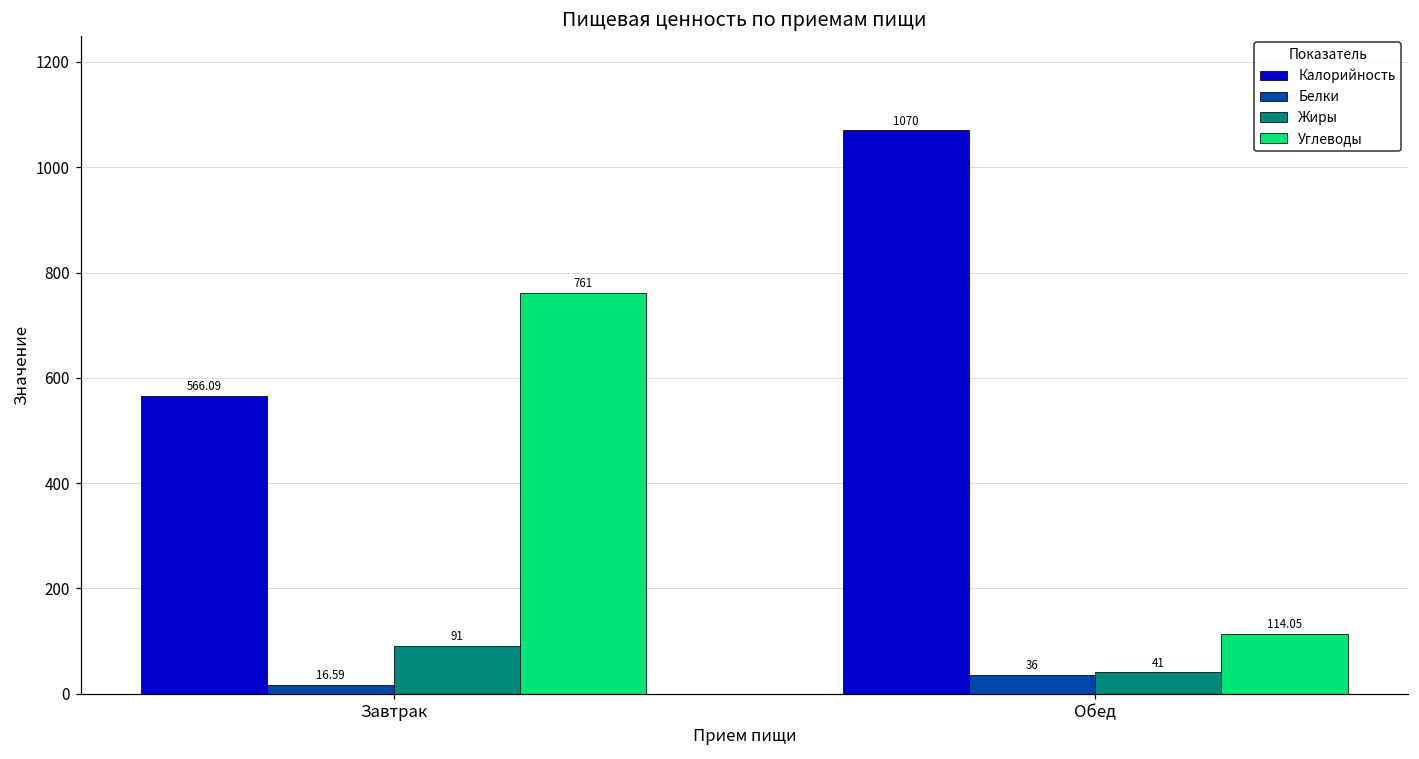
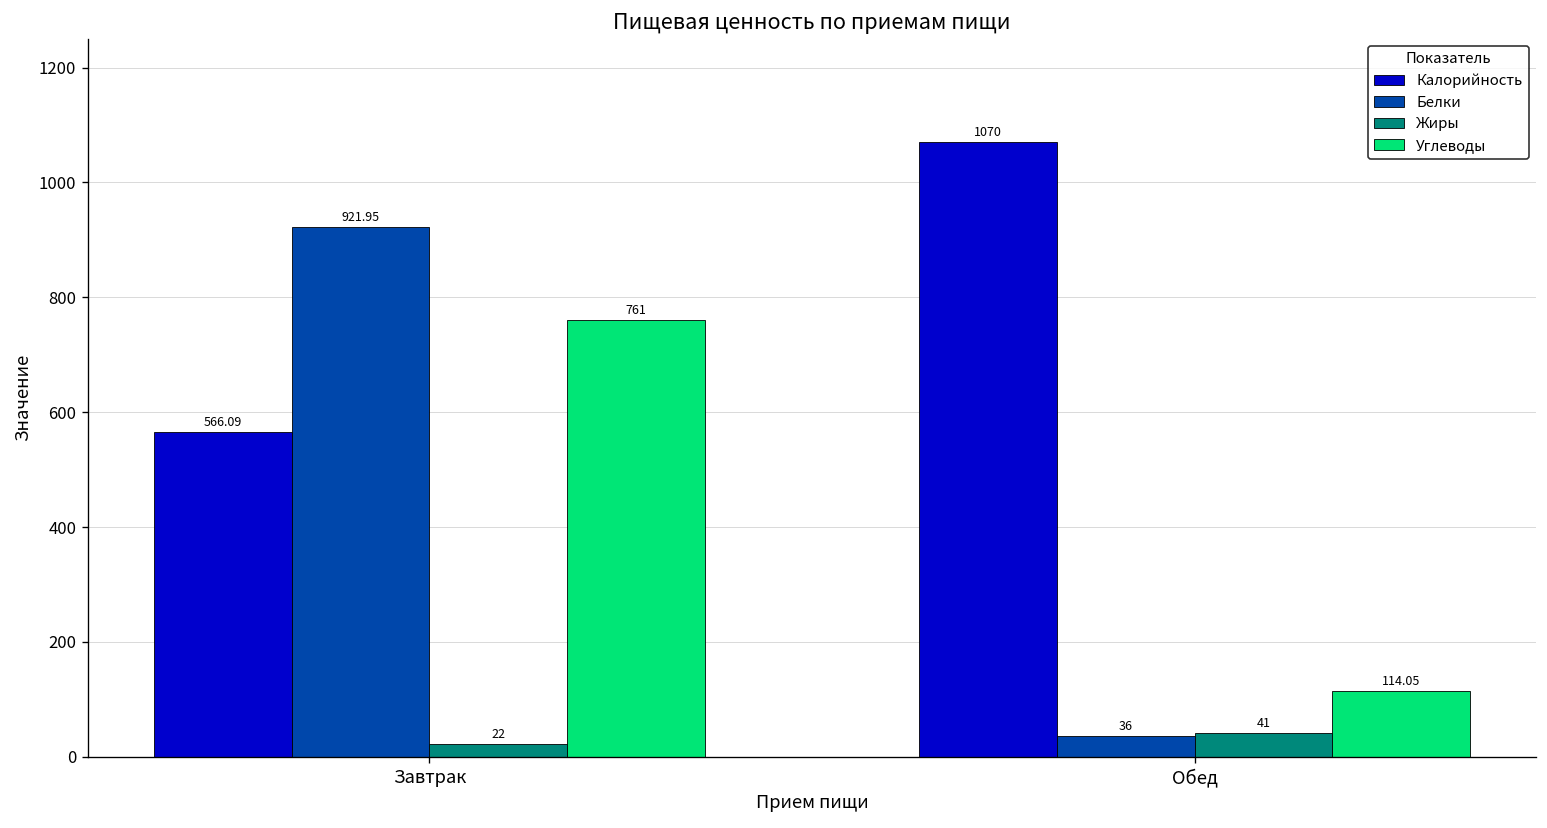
Белки, Завтрак: 16.59 -> 921.95
Жиры, Завтрак: 91 -> 22
